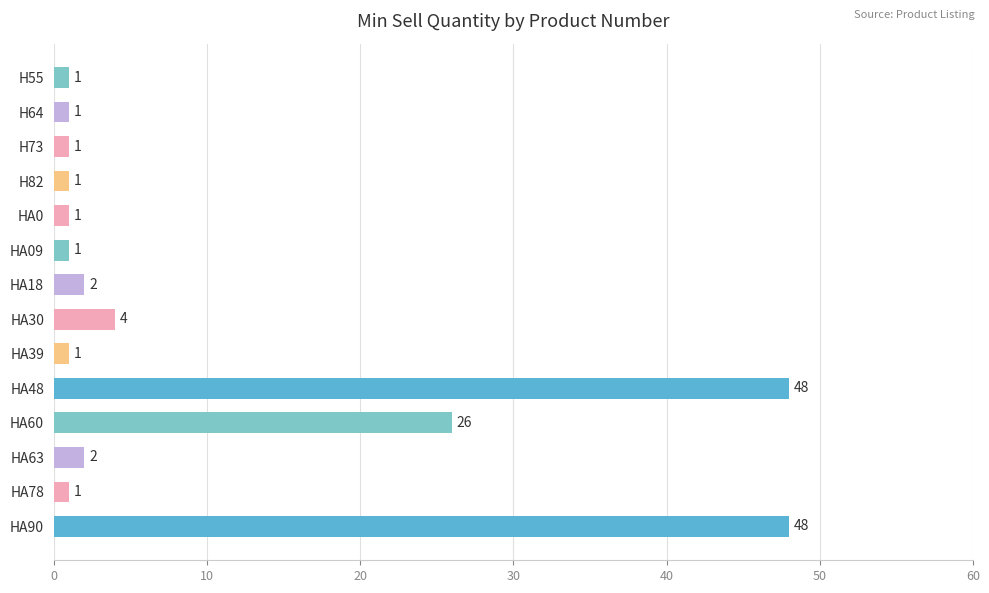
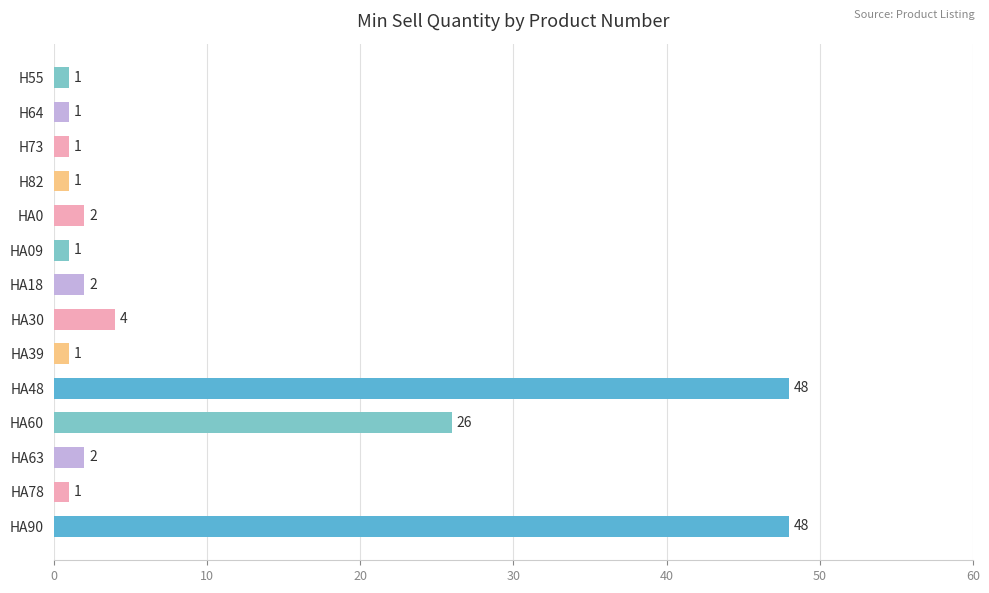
HA0: 1 -> 2
